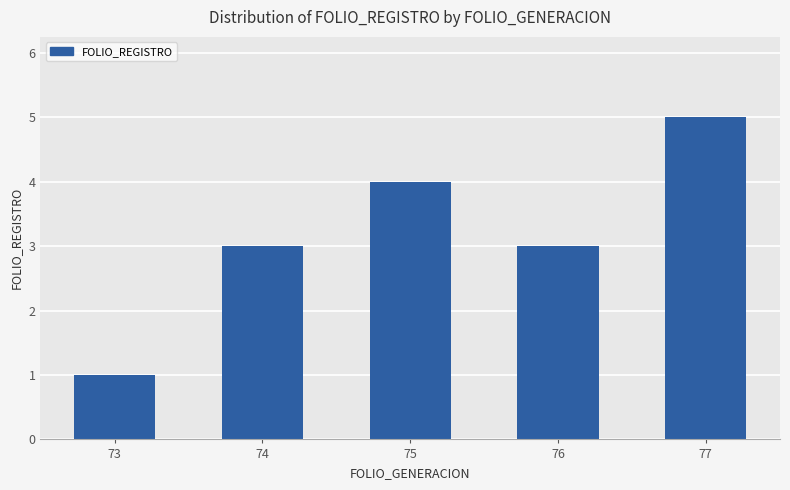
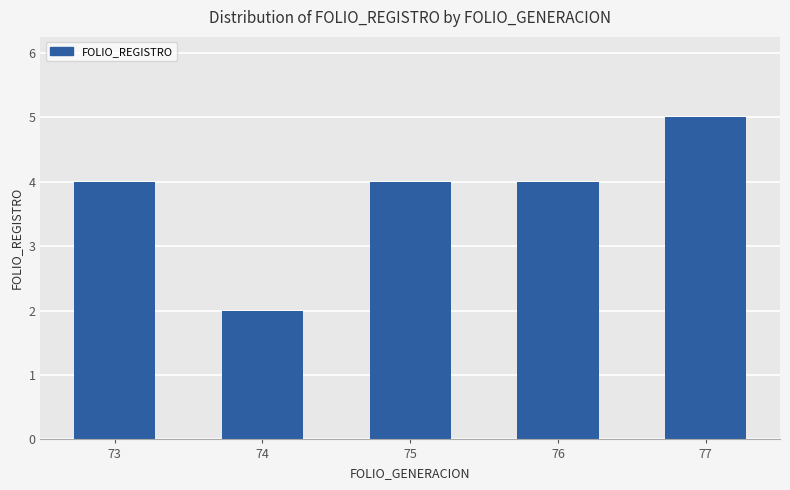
73: 1 -> 4
74: 3 -> 2
76: 3 -> 4
